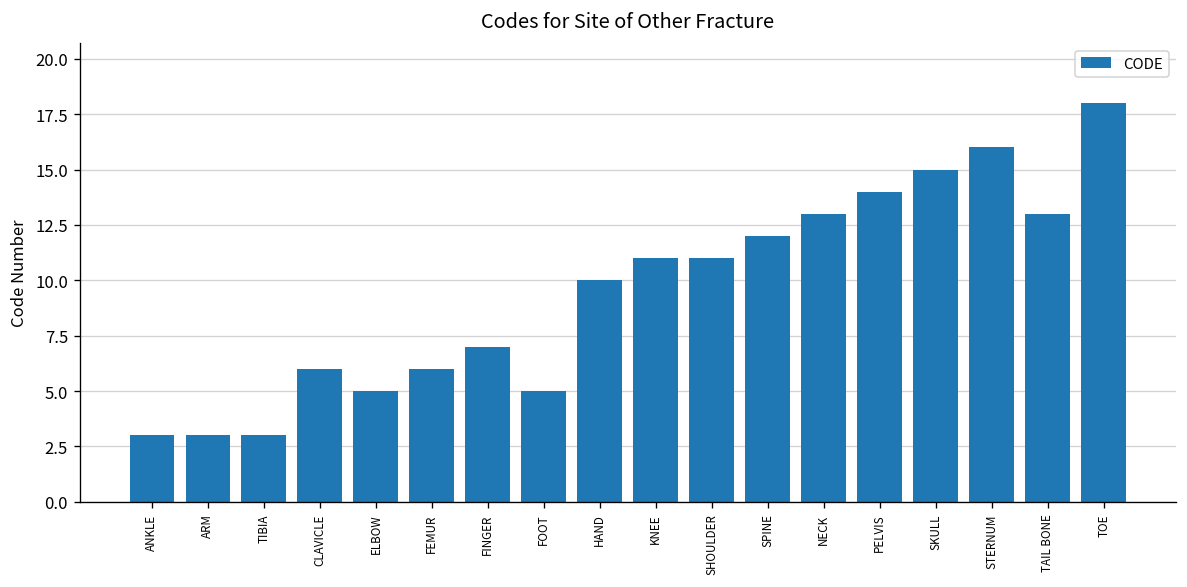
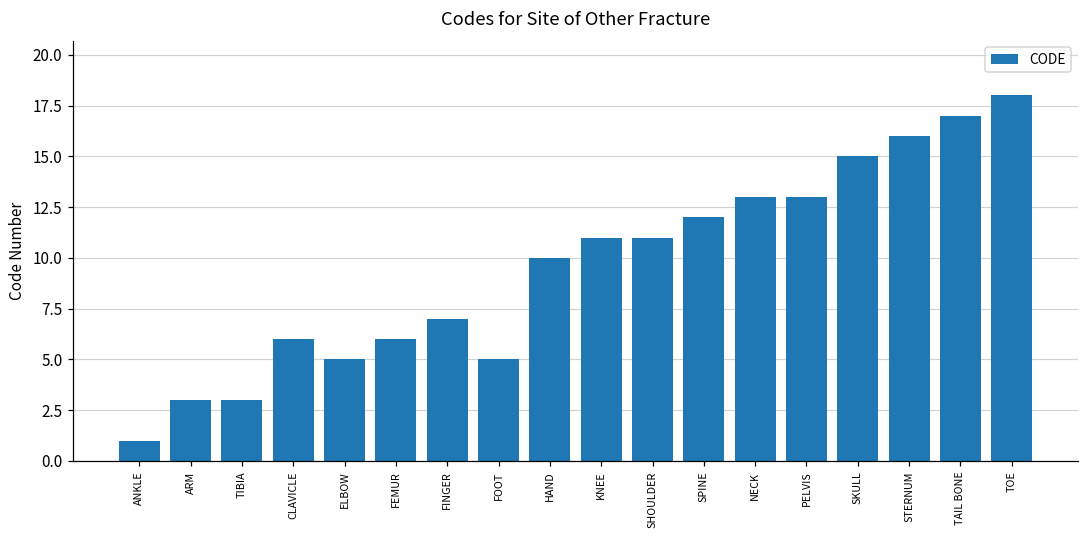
ANKLE: 3 -> 1
PELVIS: 14 -> 13
TAIL BONE: 13 -> 17
